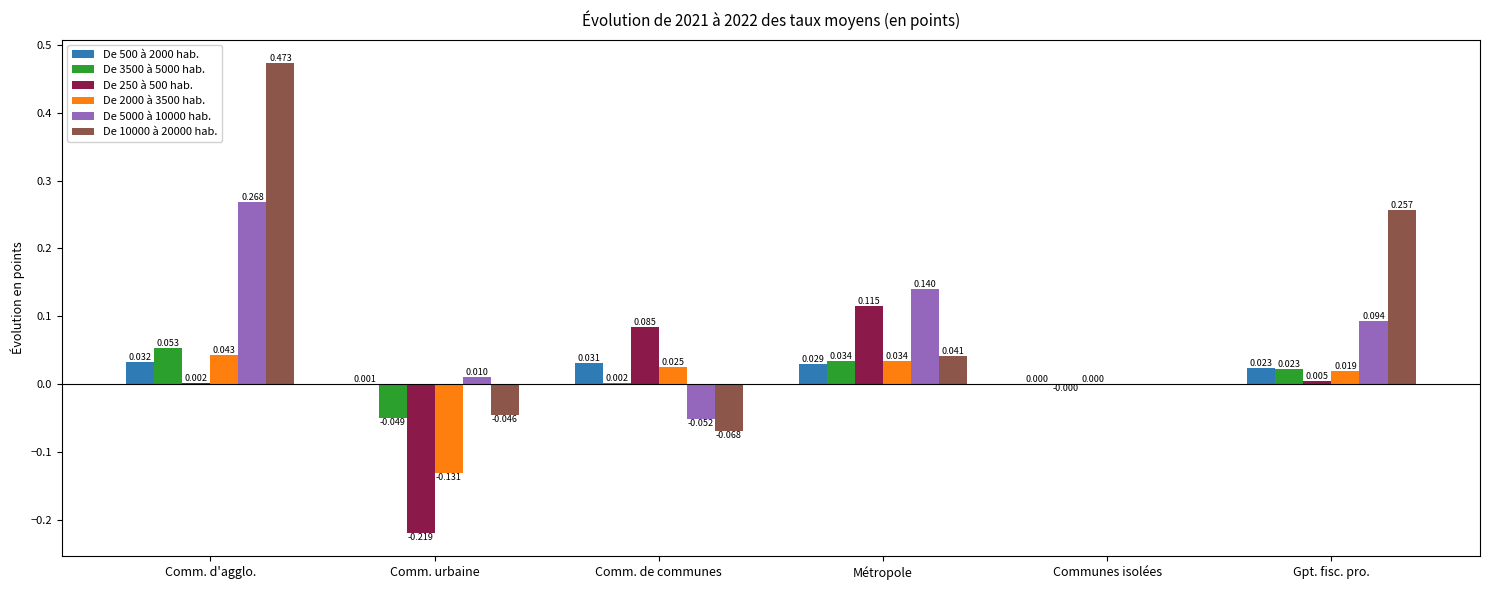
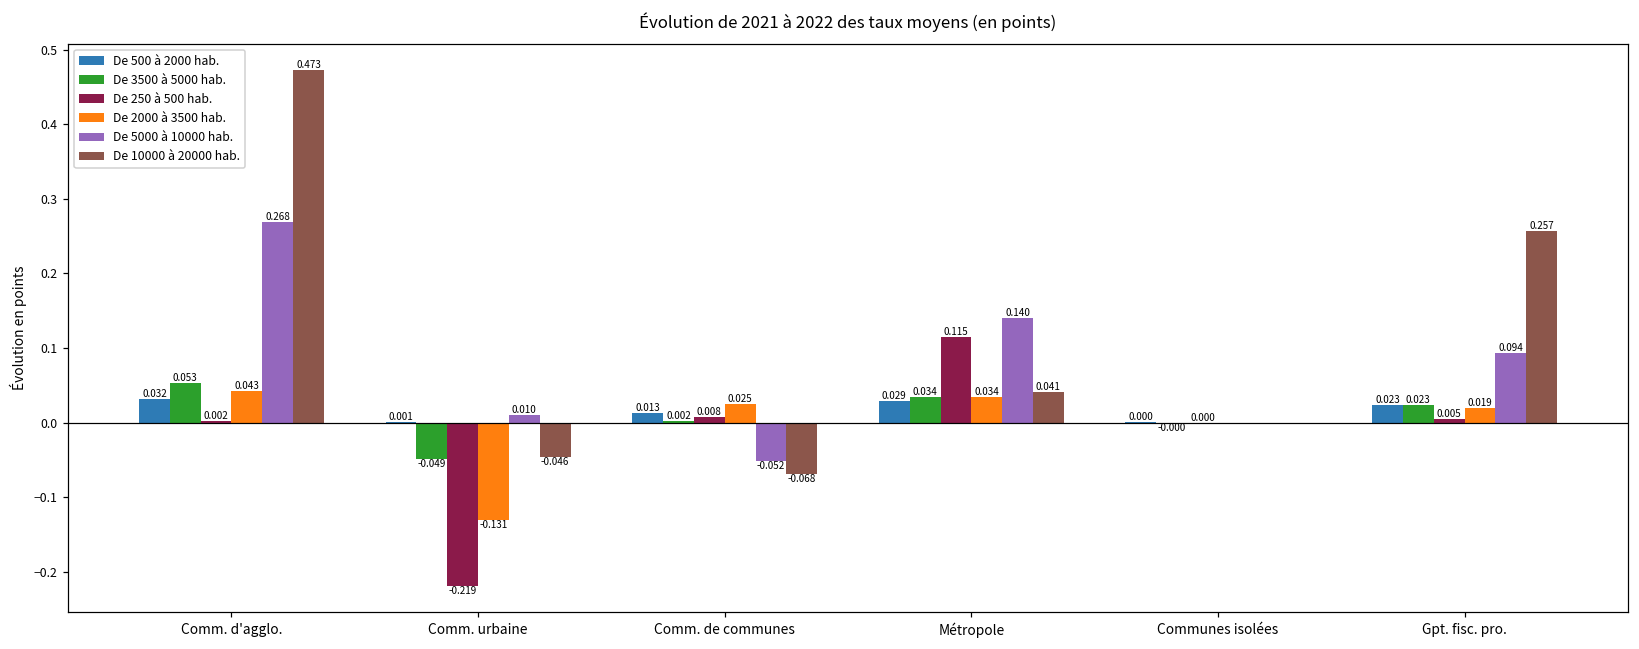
De 500 à 2000 hab., Comm. de communes: 0.031 -> 0.013
De 250 à 500 hab., Comm. de communes: 0.085 -> 0.008
